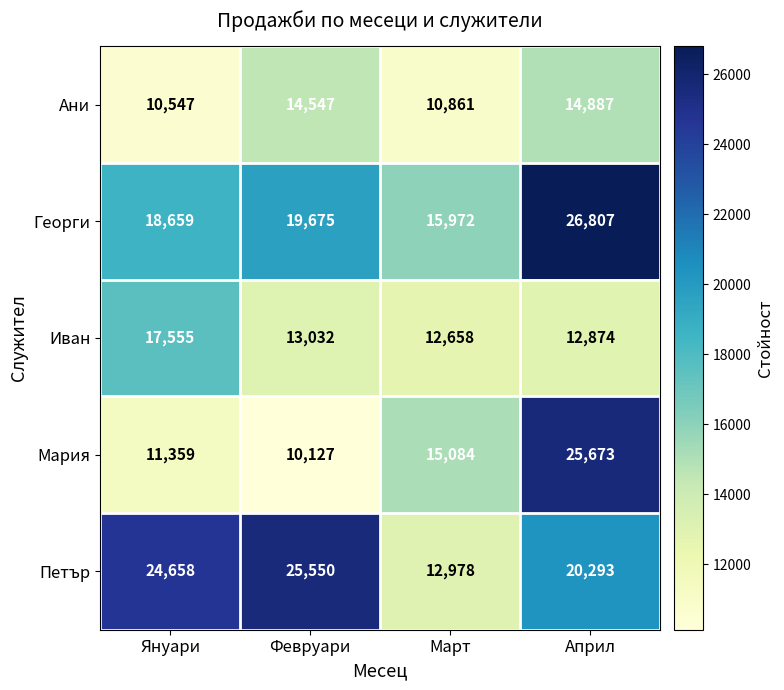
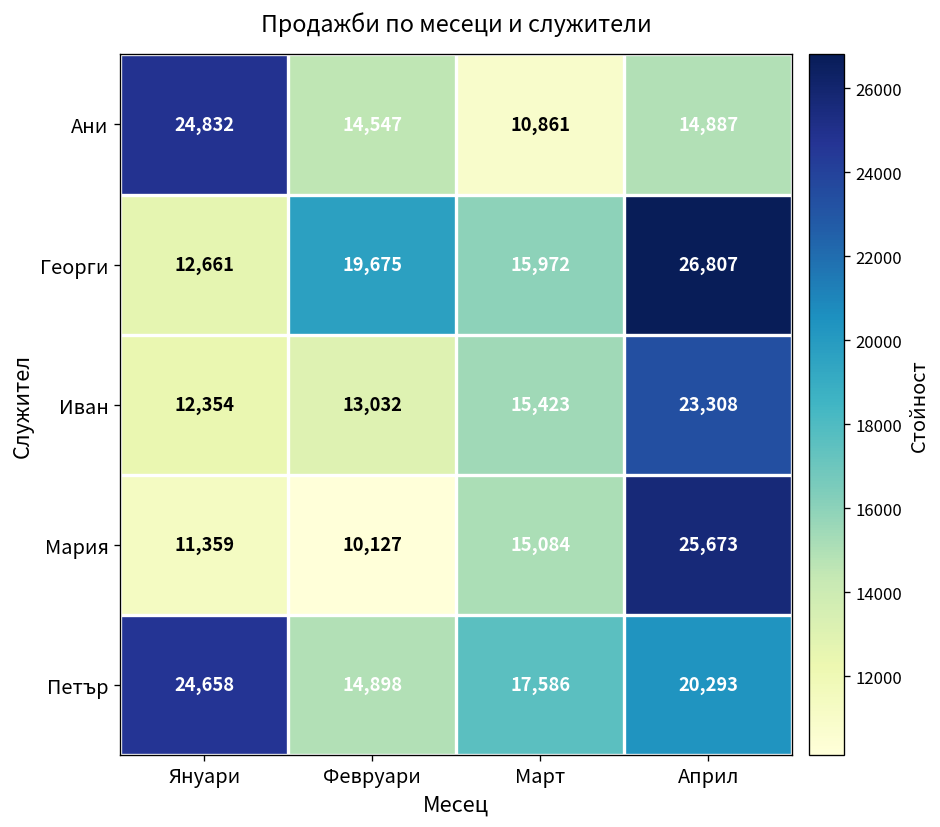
Ани, Януари: 10,547 -> 24,832
Георги, Януари: 18,659 -> 12,661
Иван, Януари: 17,555 -> 12,354
Иван, Март: 12,658 -> 15,423
Иван, Април: 12,874 -> 23,308
Петър, Февруари: 25,550 -> 14,898
Петър, Март: 12,978 -> 17,586
